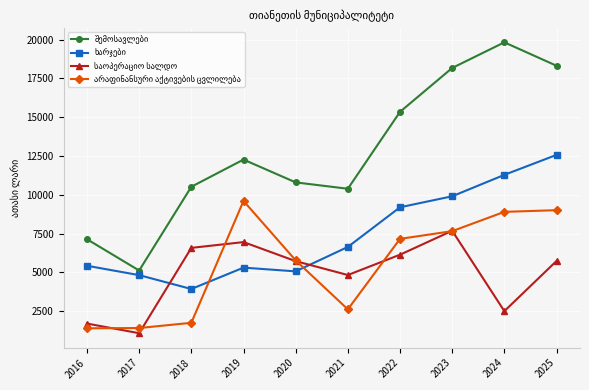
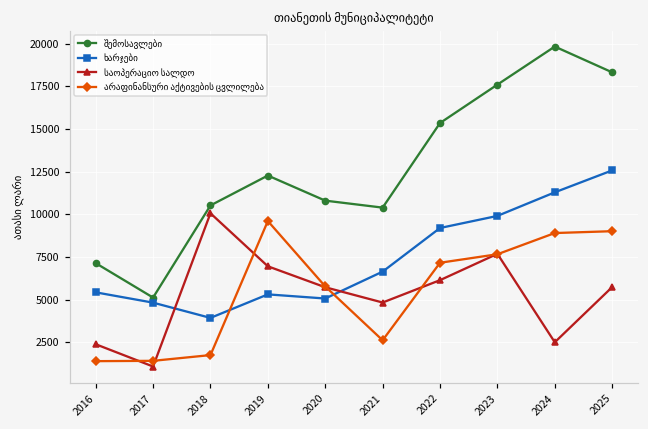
საოპერაციო სალდო, 2016: 1700 -> 2400
საოპერაციო სალდო, 2018: 6600 -> 10100
შემოსავლები, 2023: 18200 -> 17600
